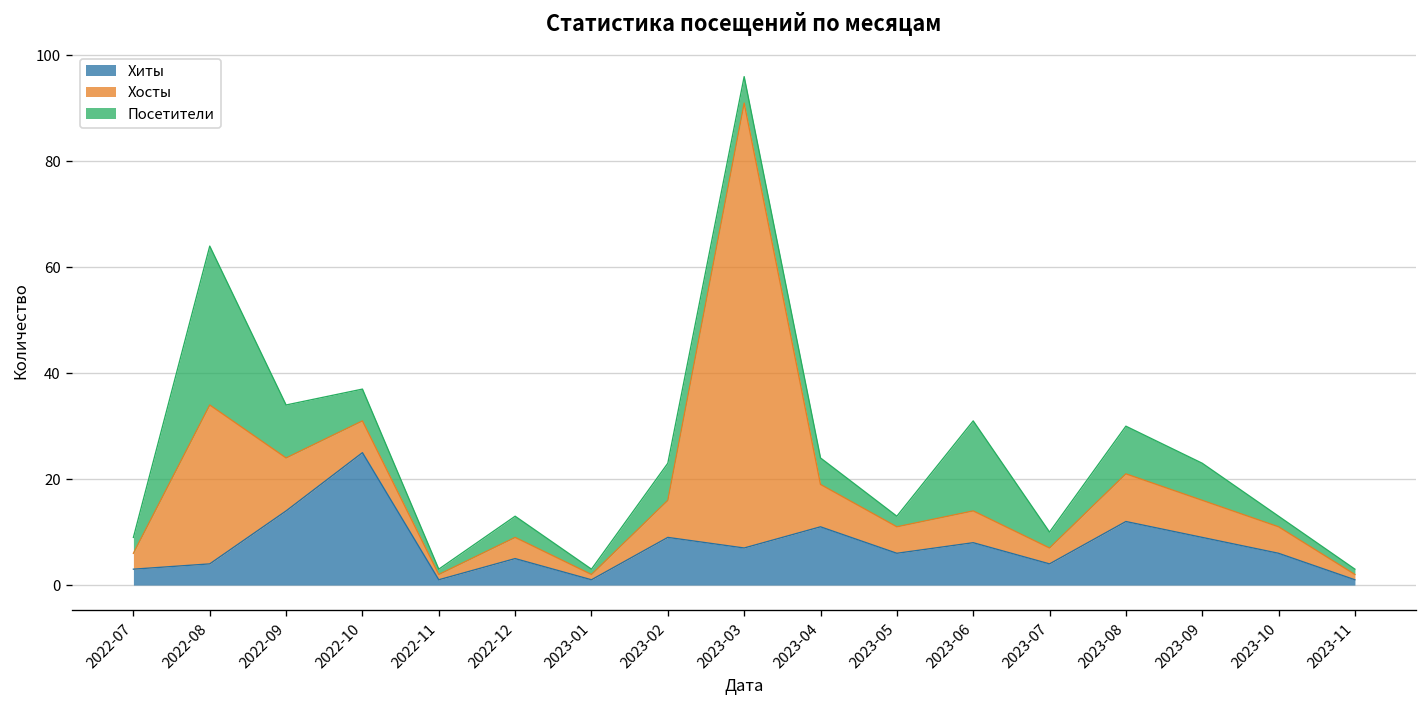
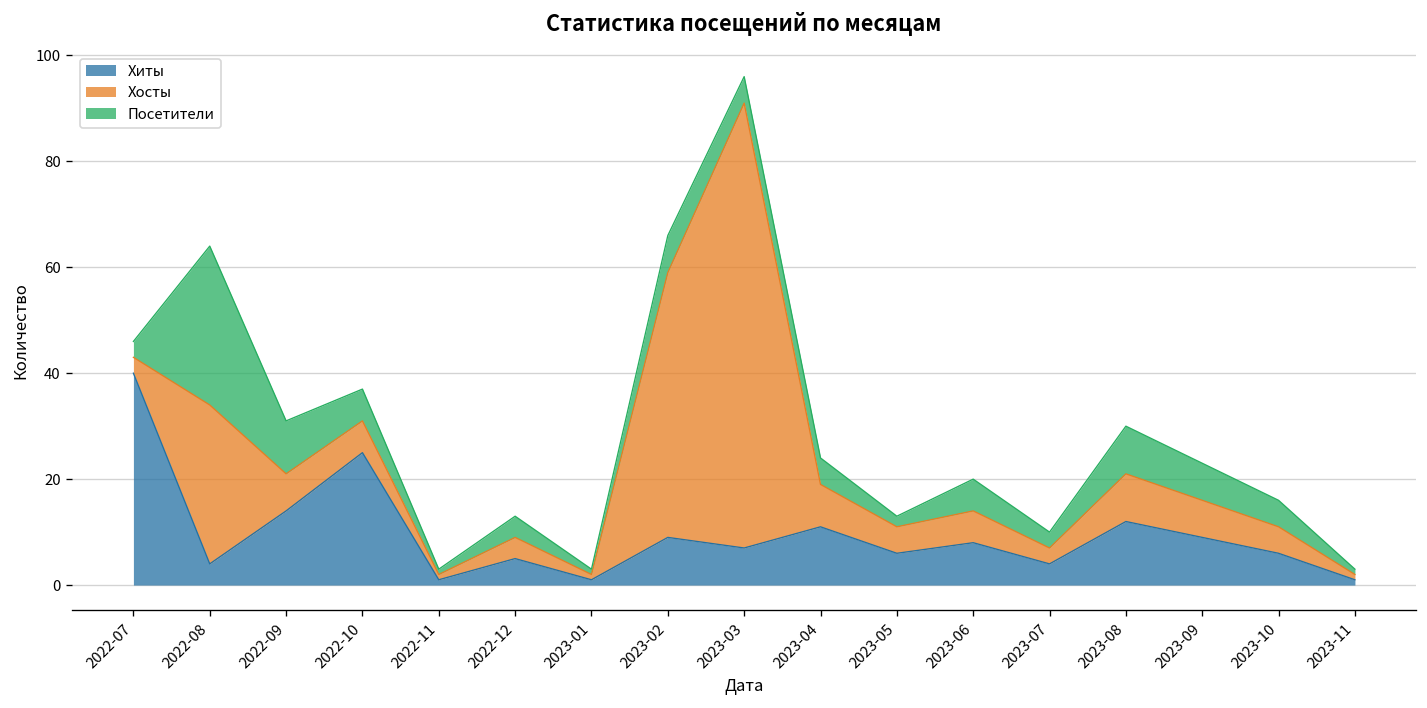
Хиты, 2022-07: 3 -> 40
Хосты, 2022-09: 10 -> 7
Хосты, 2023-02: 7 -> 50
Посетители, 2023-06: 17 -> 6
Посетители, 2023-10: 2 -> 5
